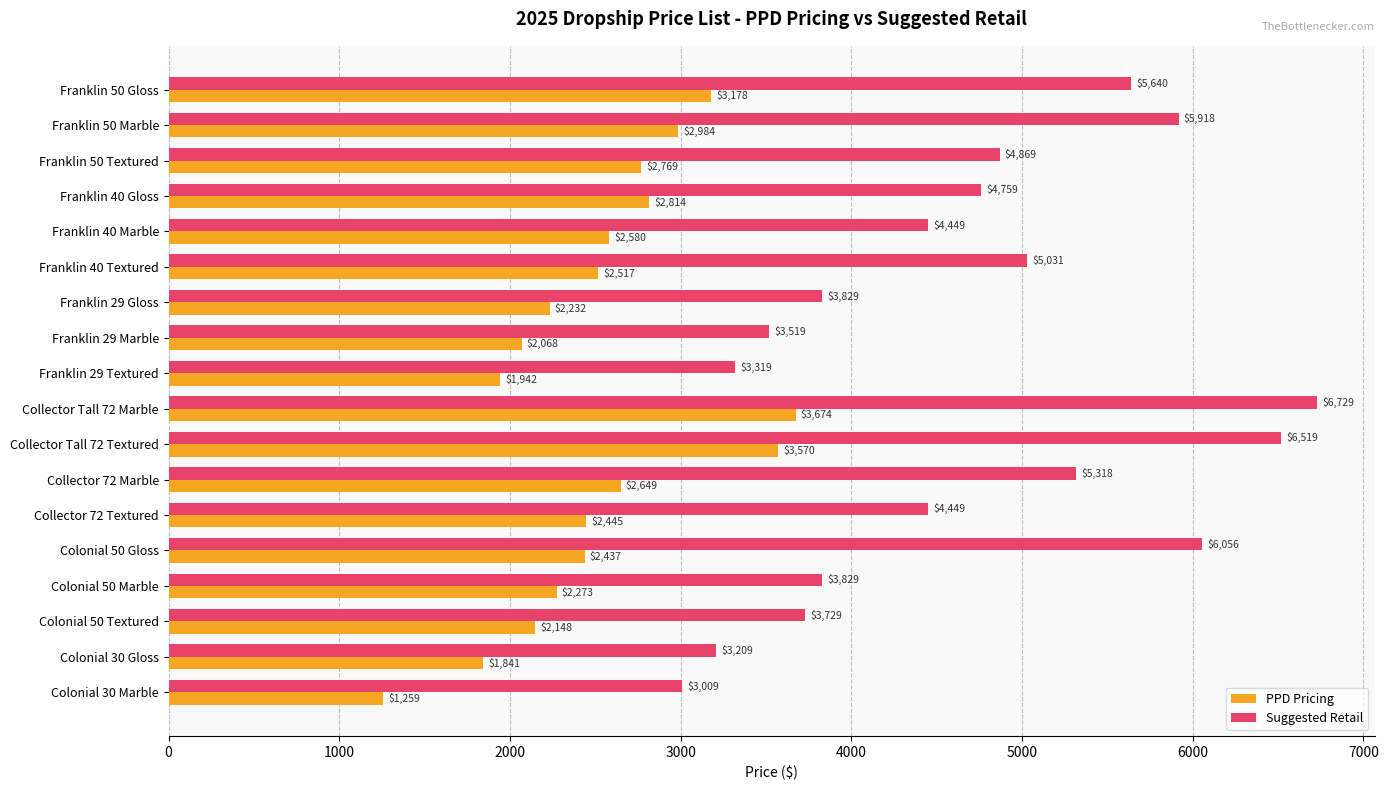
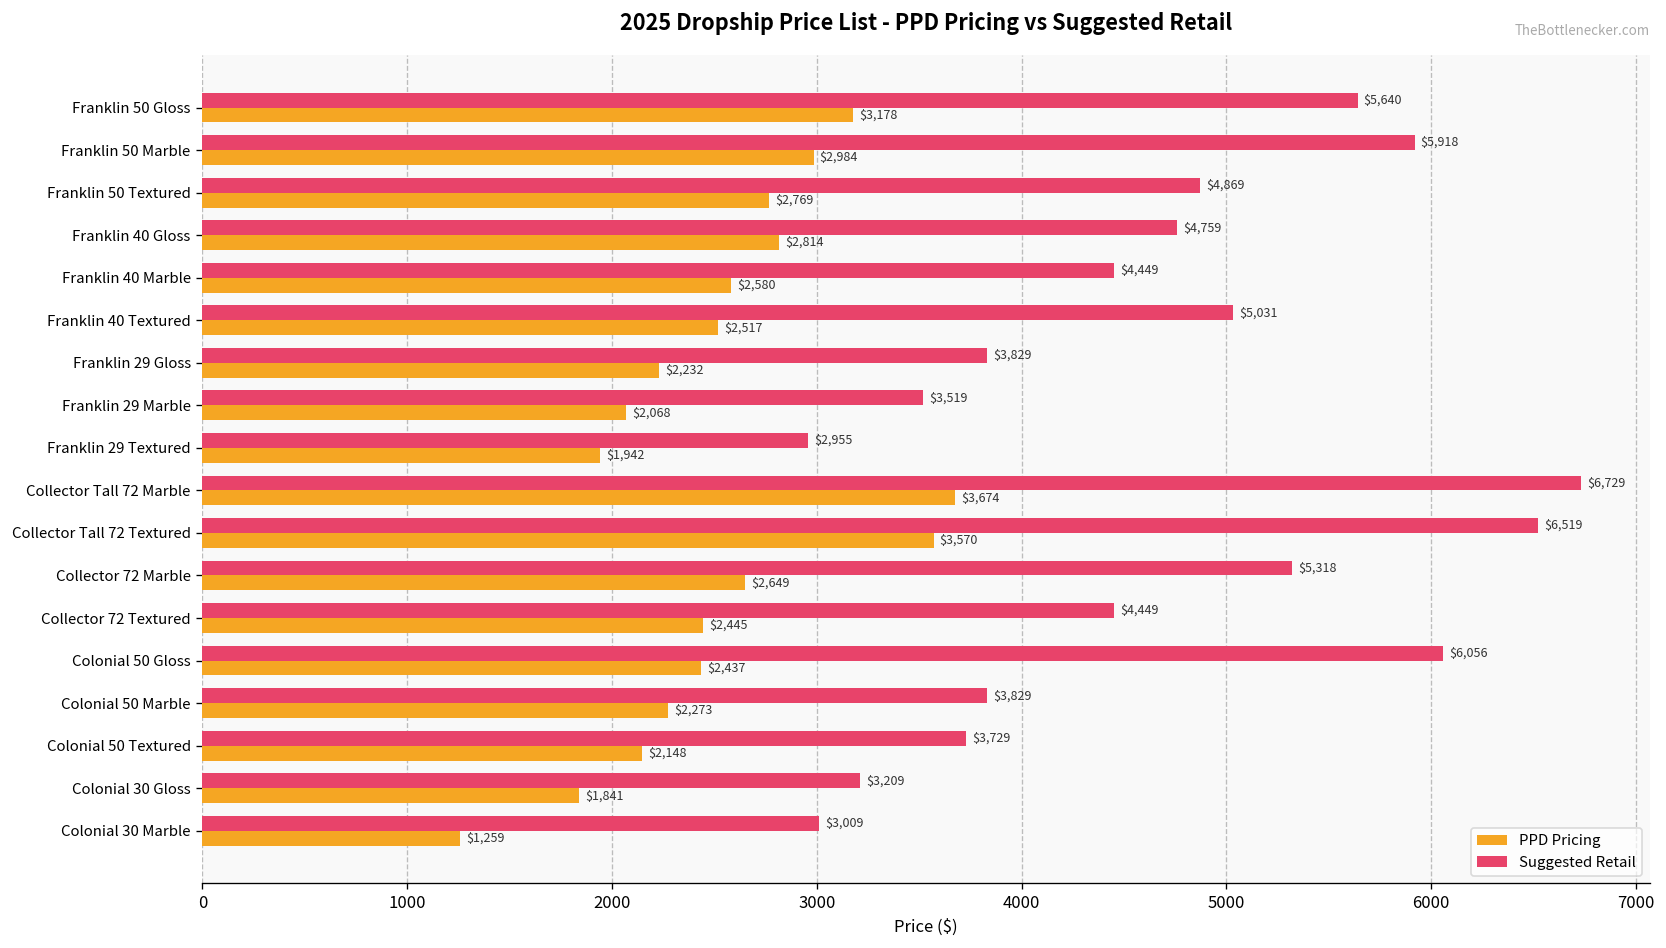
Suggested Retail, Franklin 29 Textured: $3,319 -> $2,955
